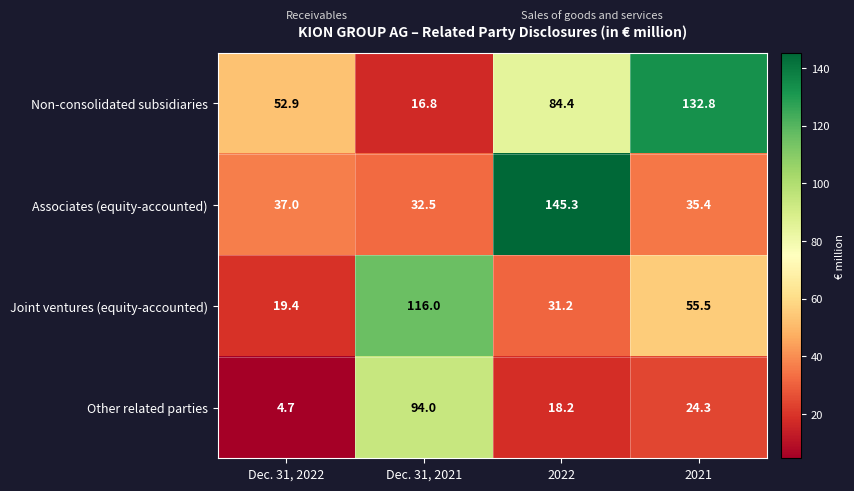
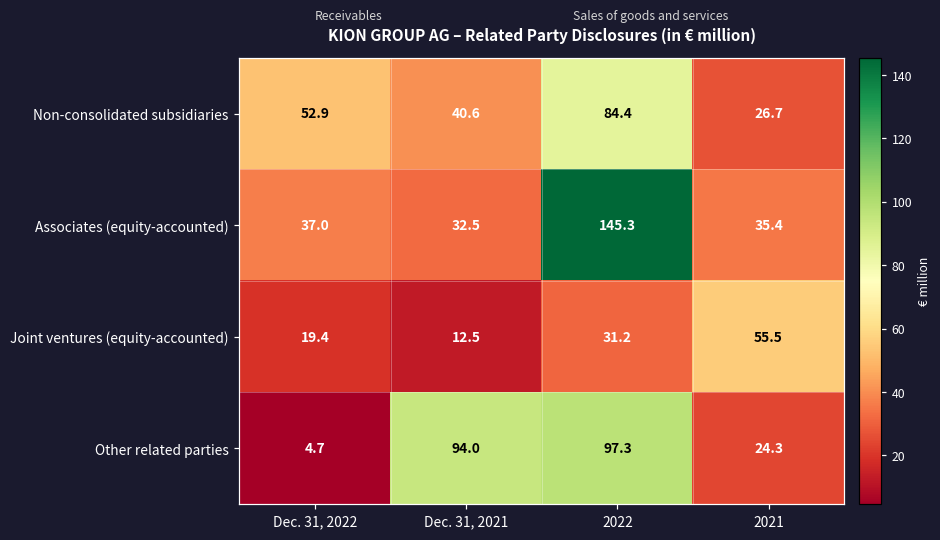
Non-consolidated subsidiaries, Dec. 31, 2021: 16.8 -> 40.6
Non-consolidated subsidiaries, 2021: 132.8 -> 26.7
Joint ventures (equity-accounted), Dec. 31, 2021: 116.0 -> 12.5
Other related parties, 2022: 18.2 -> 97.3
